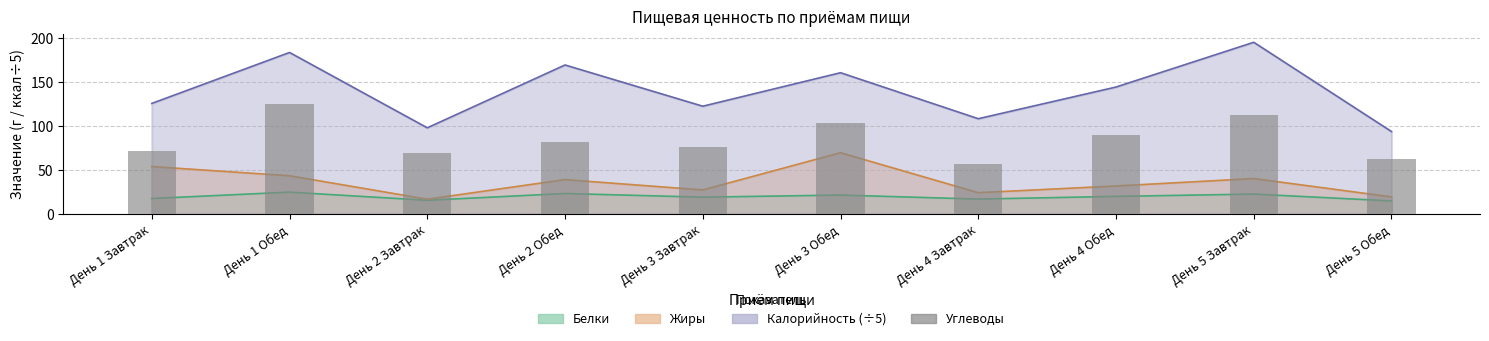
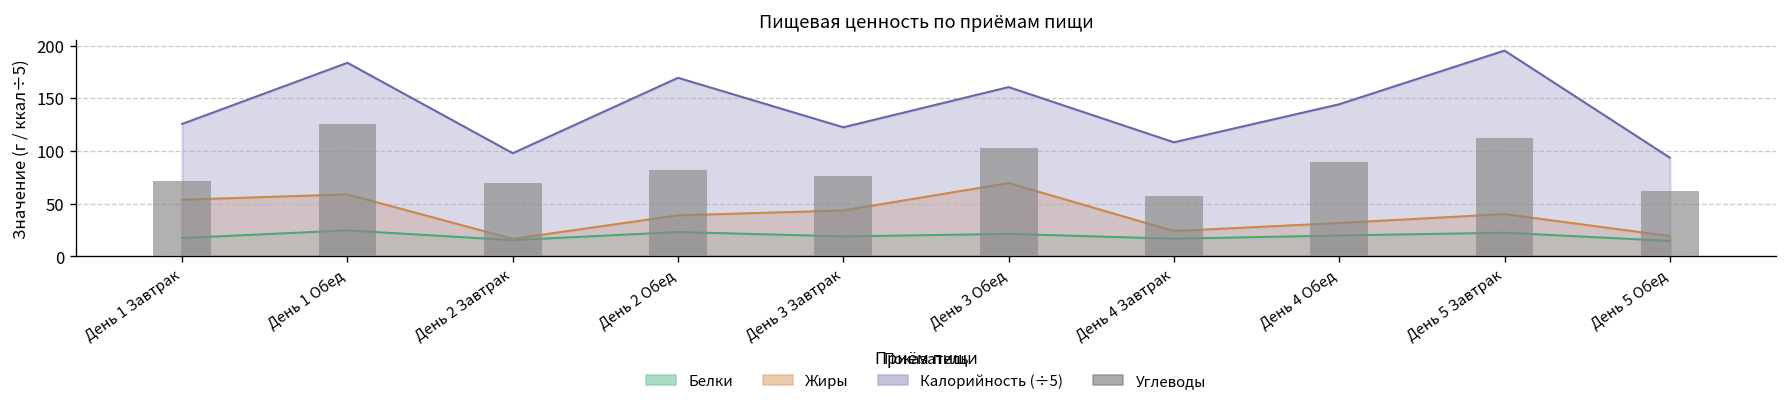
Жиры, День 1 Обед: 40 -> 60
Жиры, День 3 Завтрак: 30 -> 40
